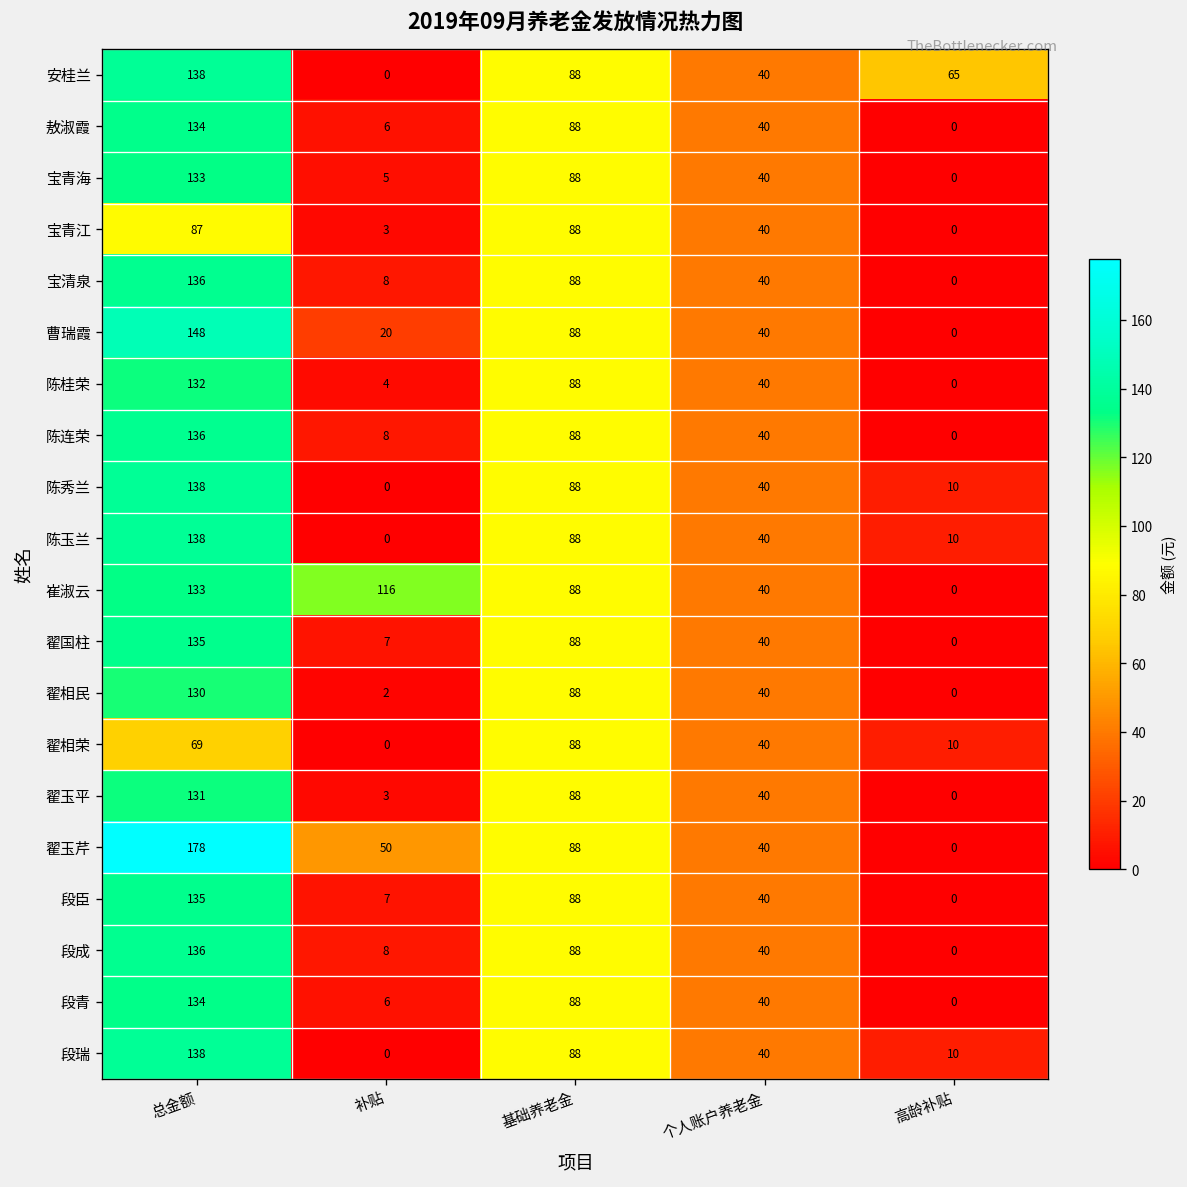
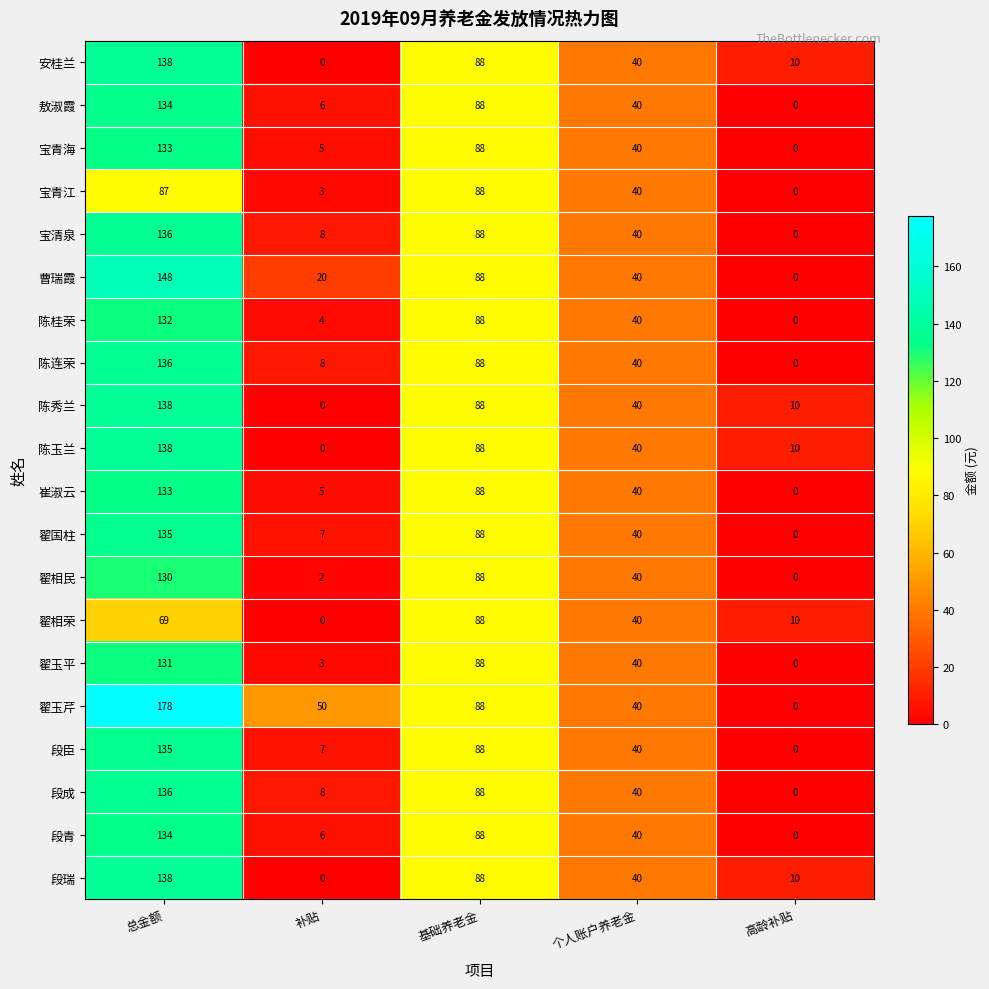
安桂兰, 高龄补贴: 65 -> 10
崔淑云, 补贴: 116 -> 5
